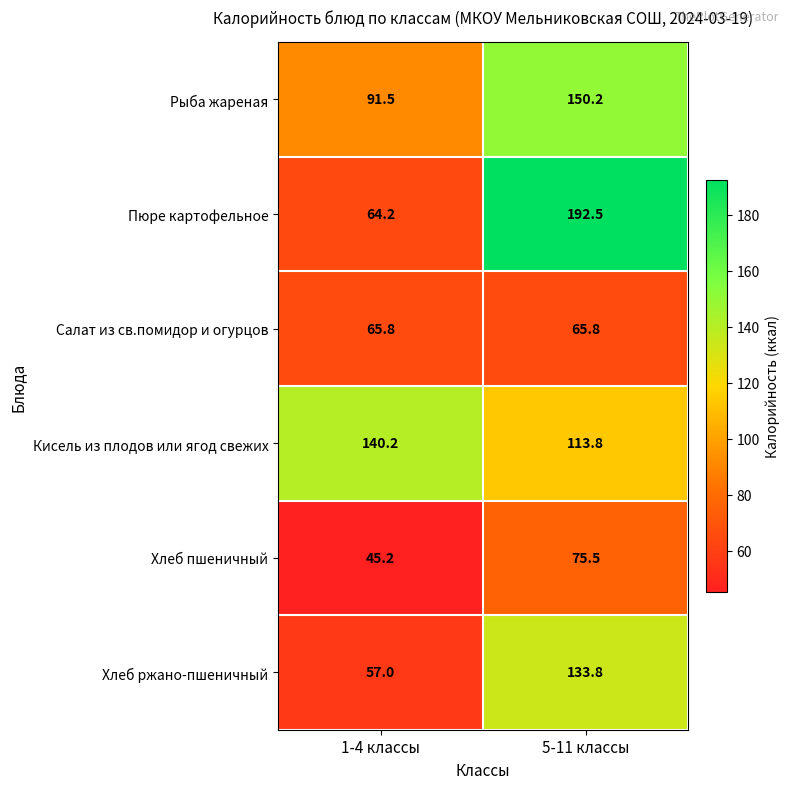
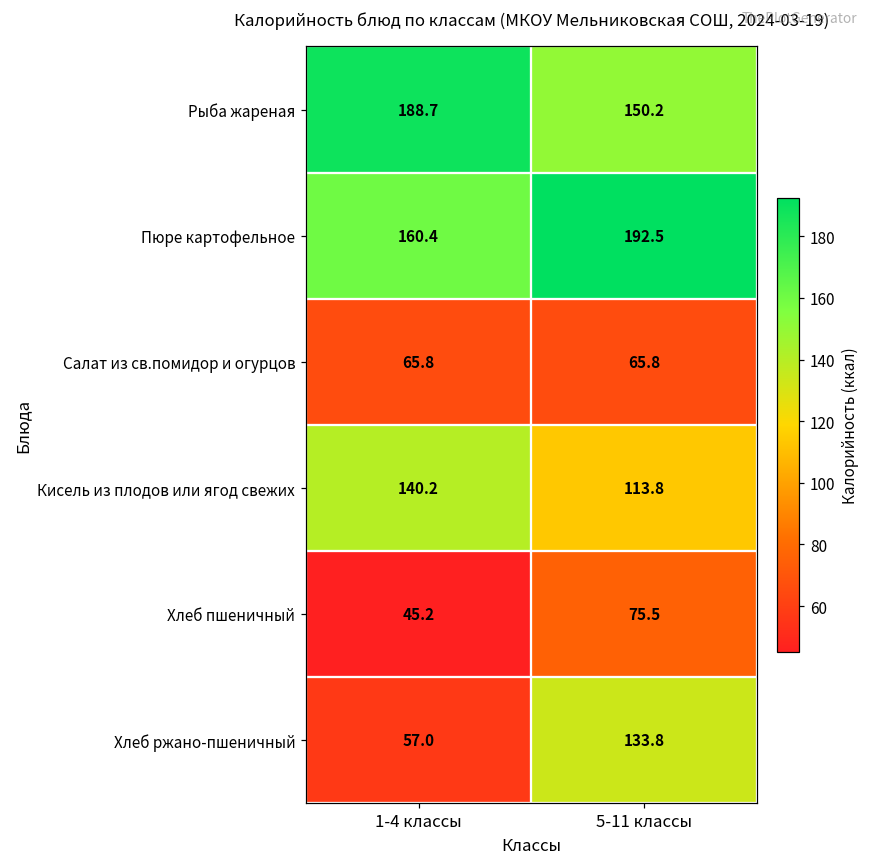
Рыба жареная, 1-4 классы: 91.5 -> 188.7
Пюре картофельное, 1-4 классы: 64.2 -> 160.4
